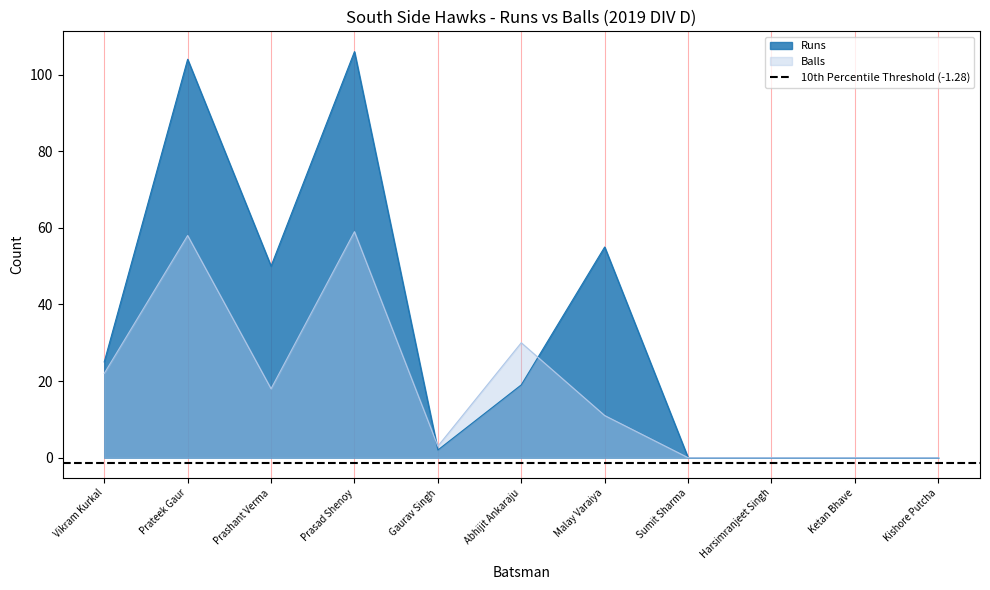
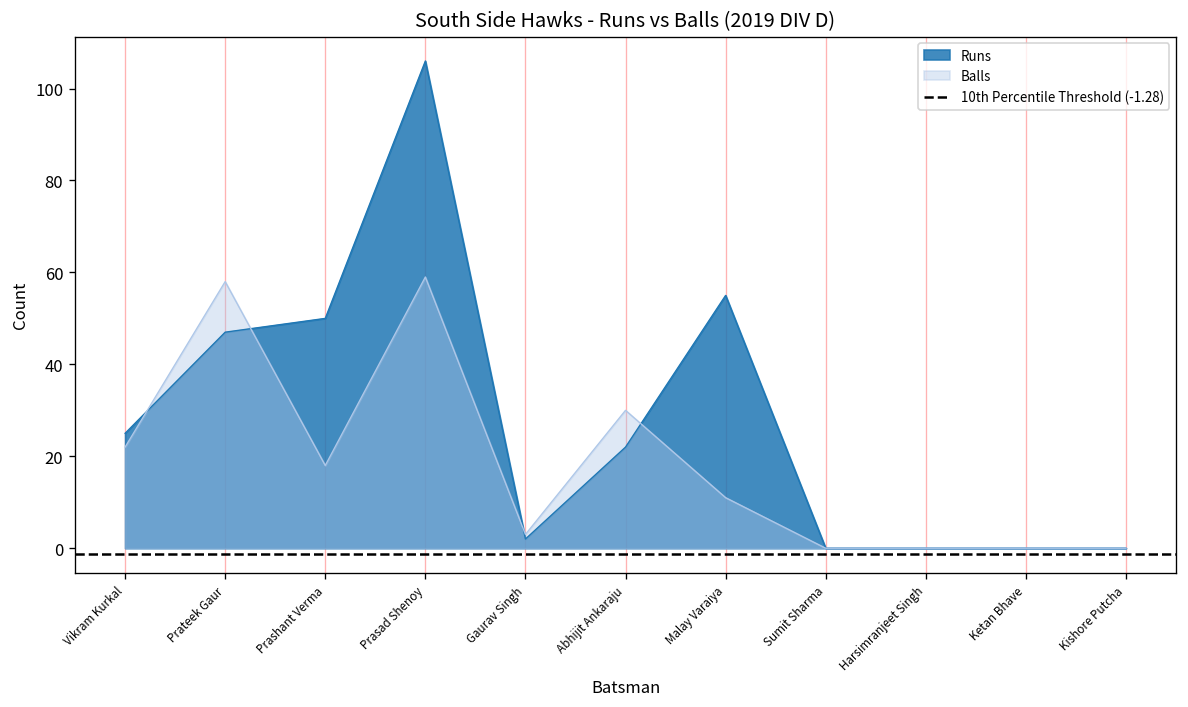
Runs, Prateek Gaur: 104 -> 47
Runs, Abhijit Ankaraju: 19 -> 22
